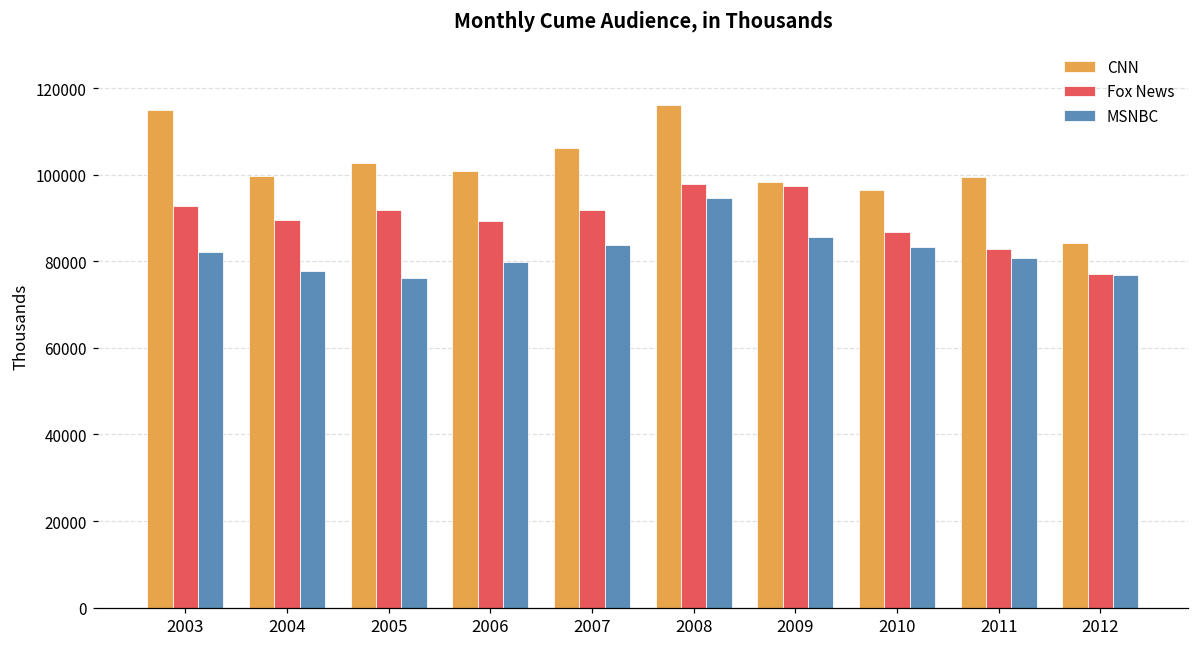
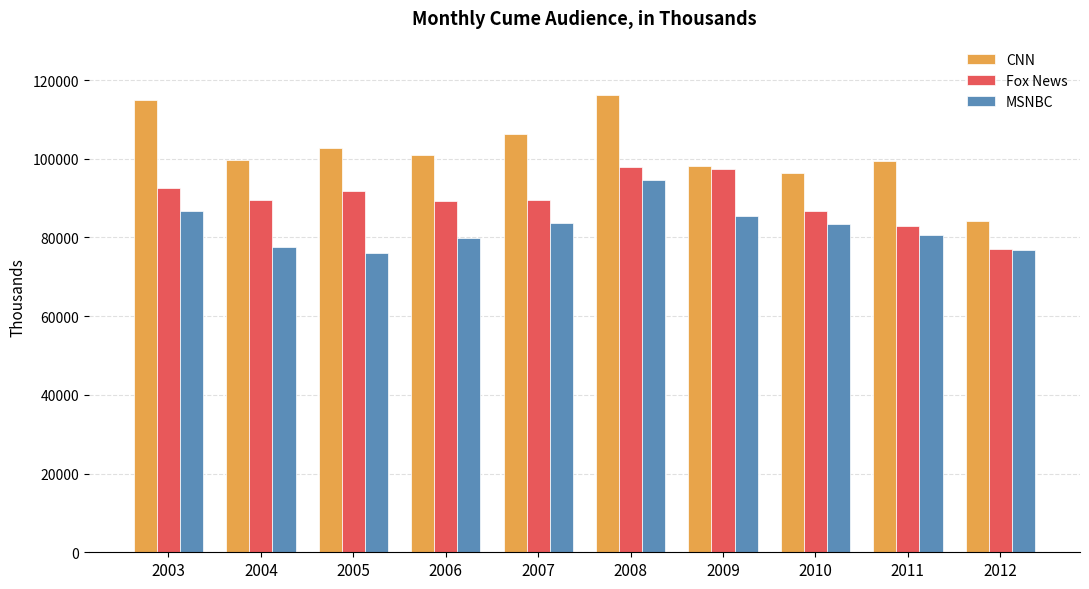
MSNBC, 2003: 82000 -> 87000
Fox News, 2007: 92000 -> 90000
